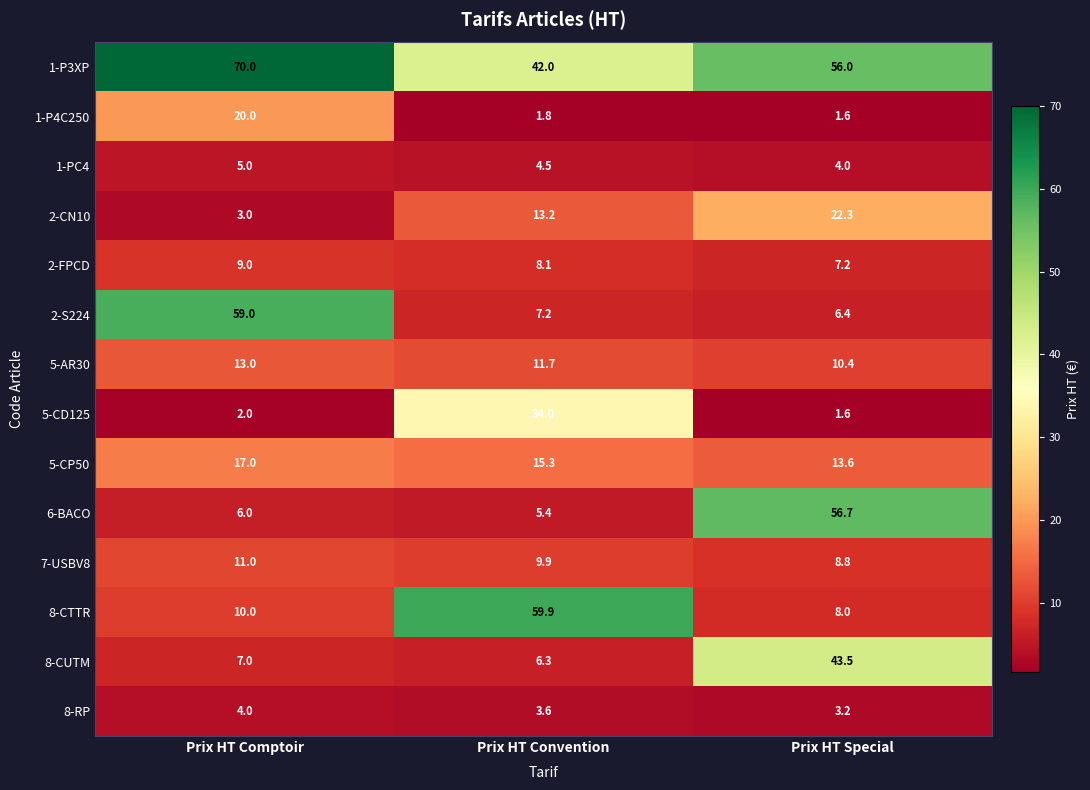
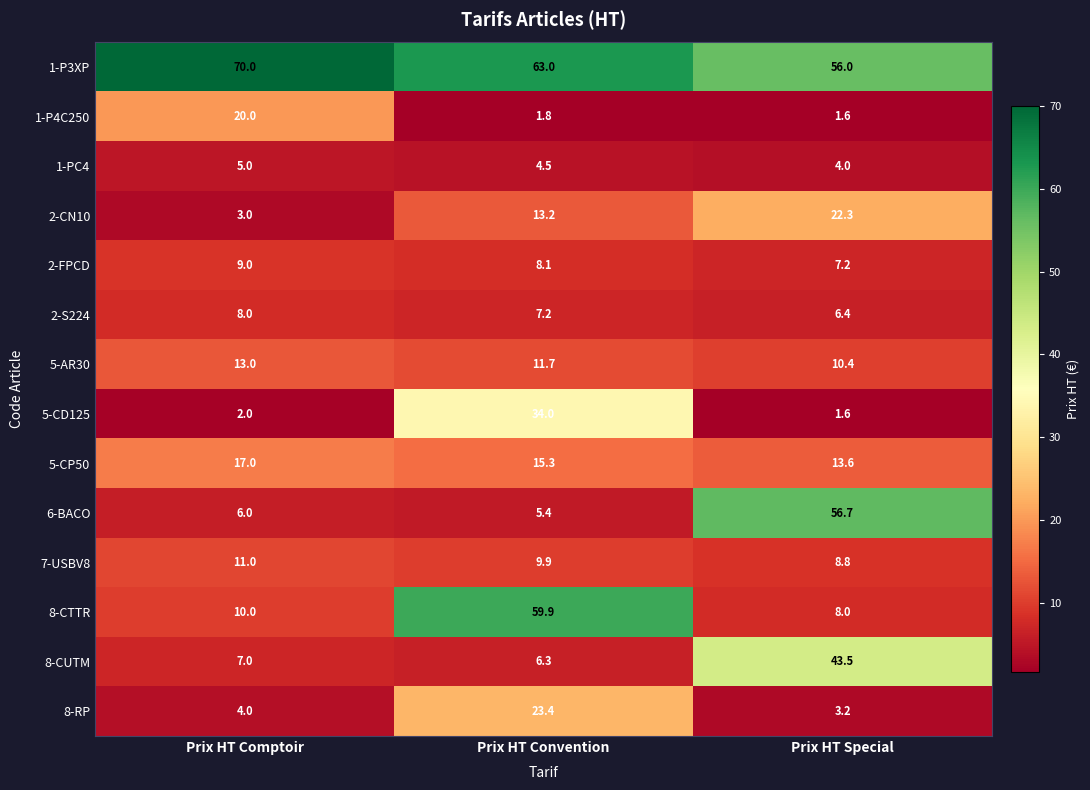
1-P3XP, Prix HT Convention: 42.0 -> 63.0
2-S224, Prix HT Comptoir: 59.0 -> 8.0
8-RP, Prix HT Convention: 3.6 -> 23.4
